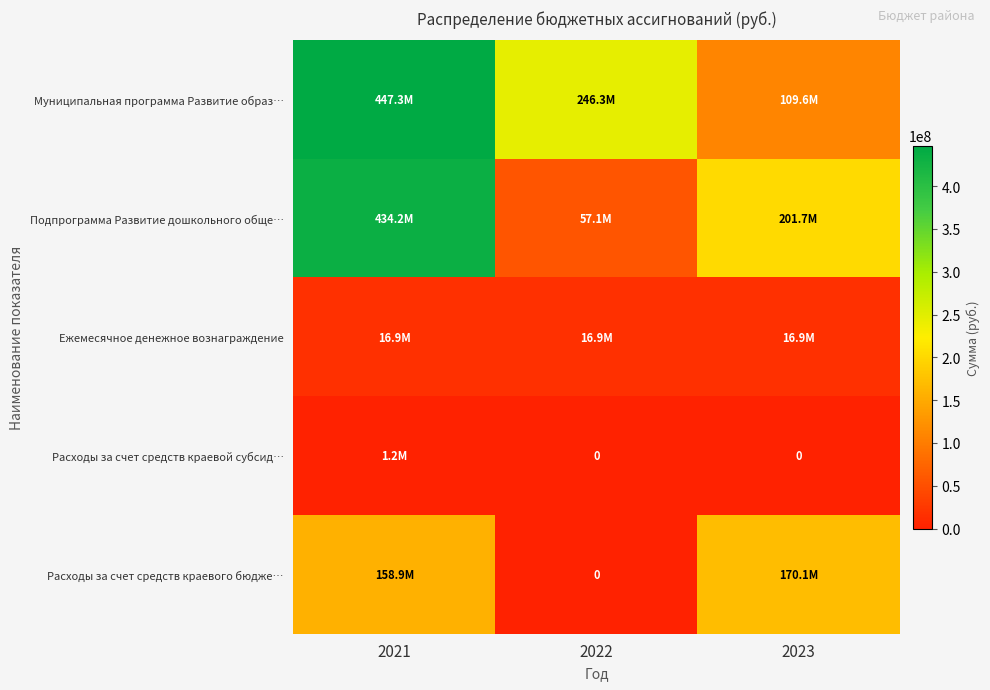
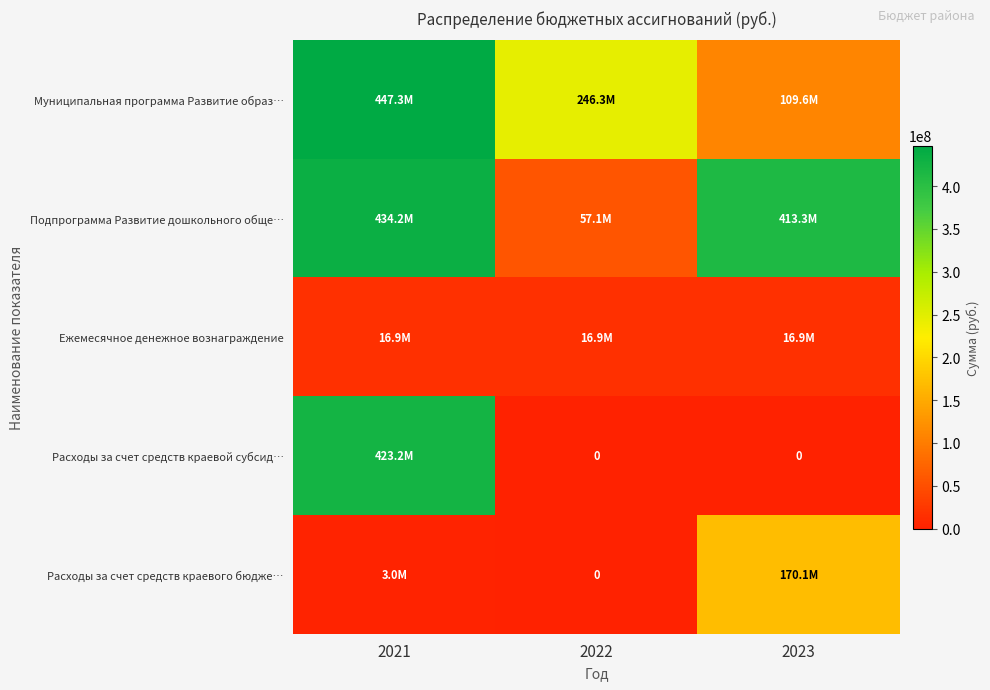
Подпрограмма Развитие дошкольного обще…, 2023: 201.7M -> 413.3M
Расходы за счет средств краевой субсид…, 2021: 1.2M -> 423.2M
Расходы за счет средств краевого бюдже…, 2021: 158.9M -> 3.0M
